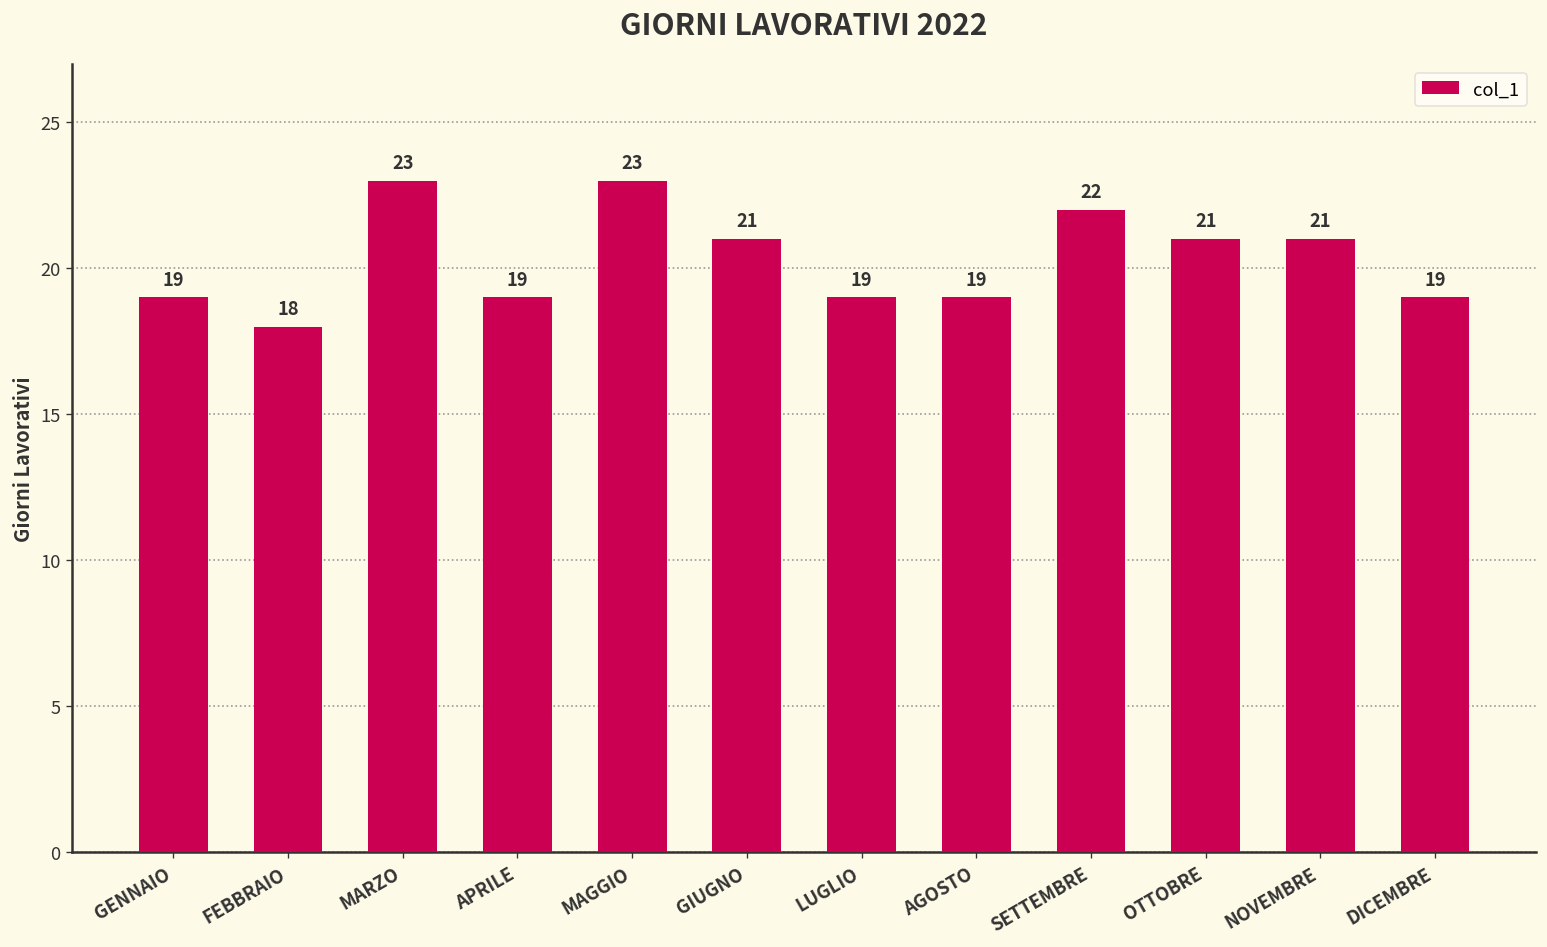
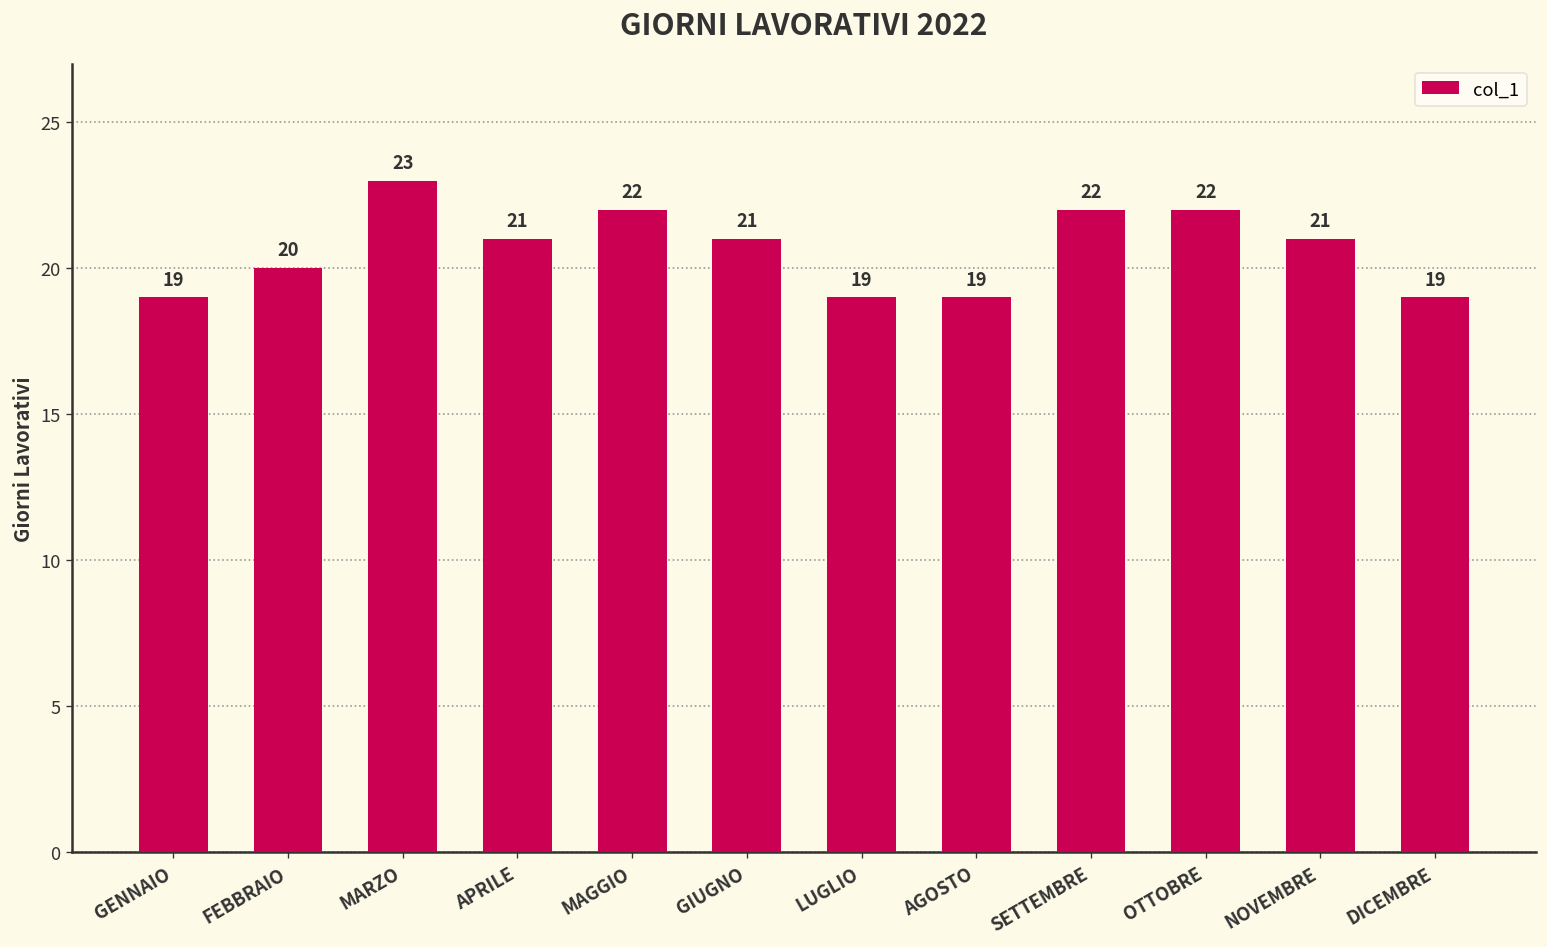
FEBBRAIO: 18 -> 20
APRILE: 19 -> 21
MAGGIO: 23 -> 22
OTTOBRE: 21 -> 22
